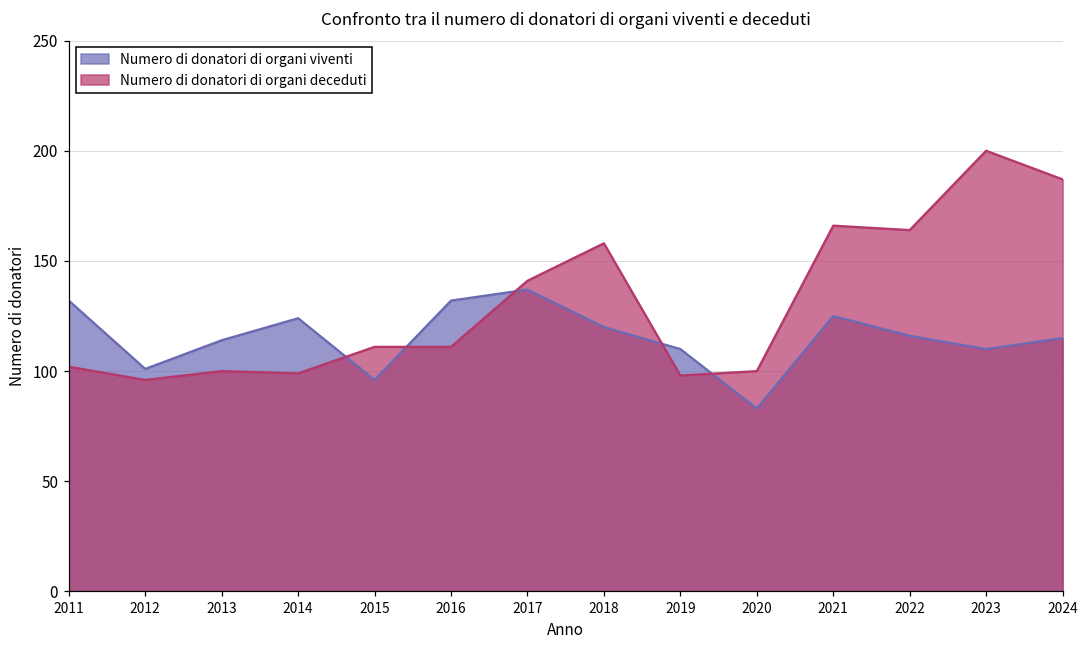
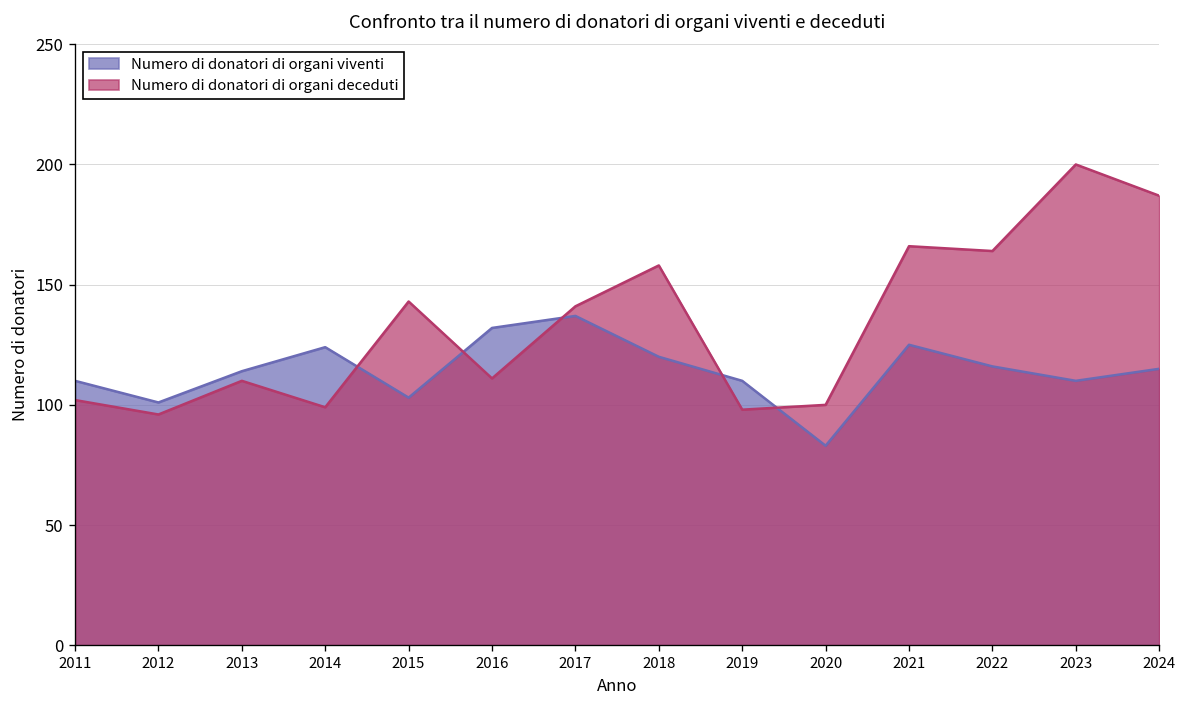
Numero di donatori di organi viventi, 2011: 132 -> 110
Numero di donatori di organi deceduti, 2013: 100 -> 110
Numero di donatori di organi viventi, 2015: 96 -> 103
Numero di donatori di organi deceduti, 2015: 111 -> 143
